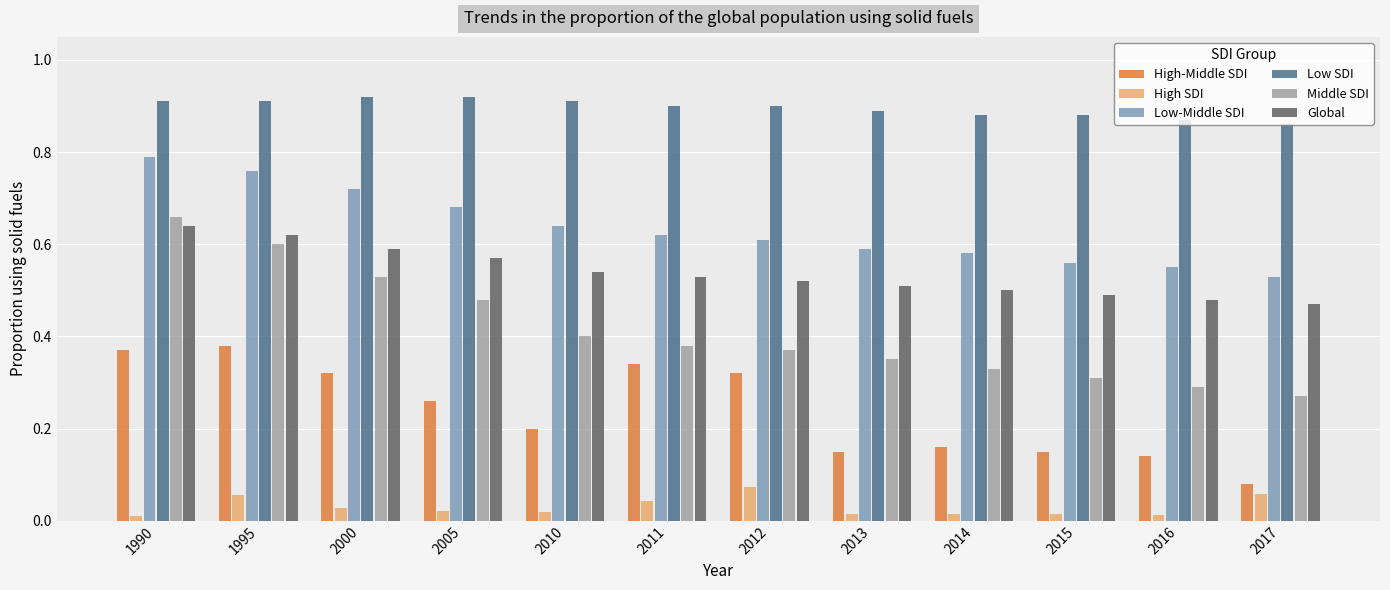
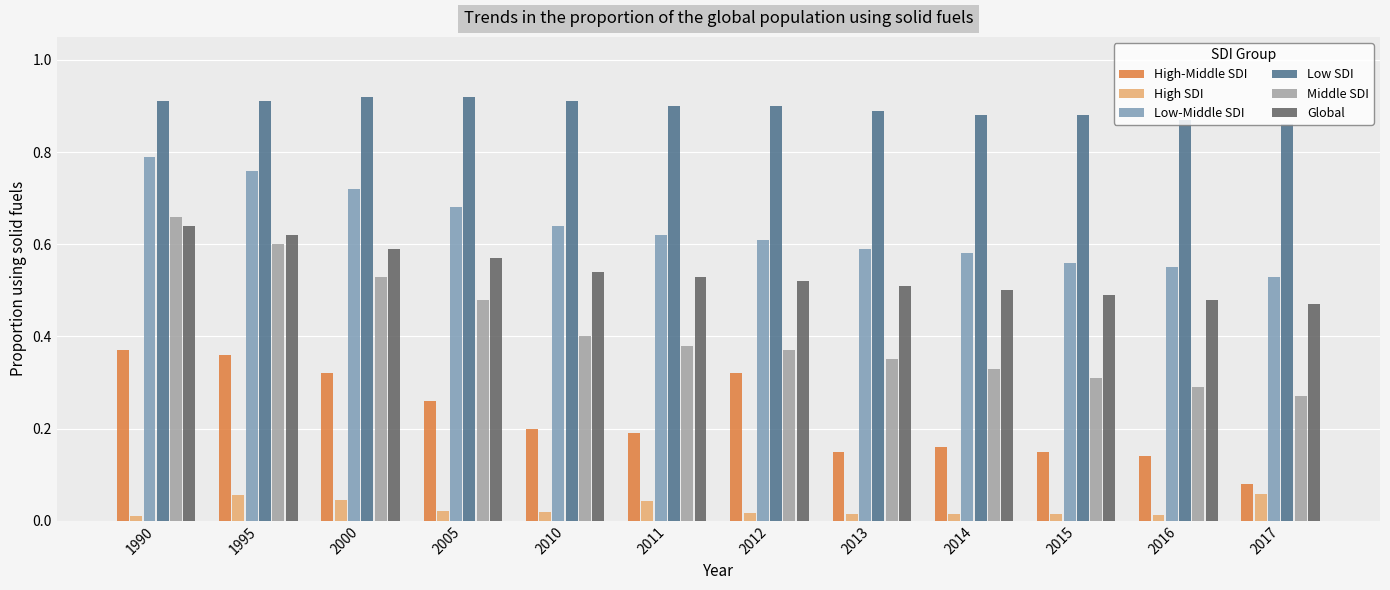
High-Middle SDI, 1995: 0.38 -> 0.36
High SDI, 2000: 0.03 -> 0.05
High-Middle SDI, 2011: 0.34 -> 0.19
High SDI, 2012: 0.07 -> 0.02
